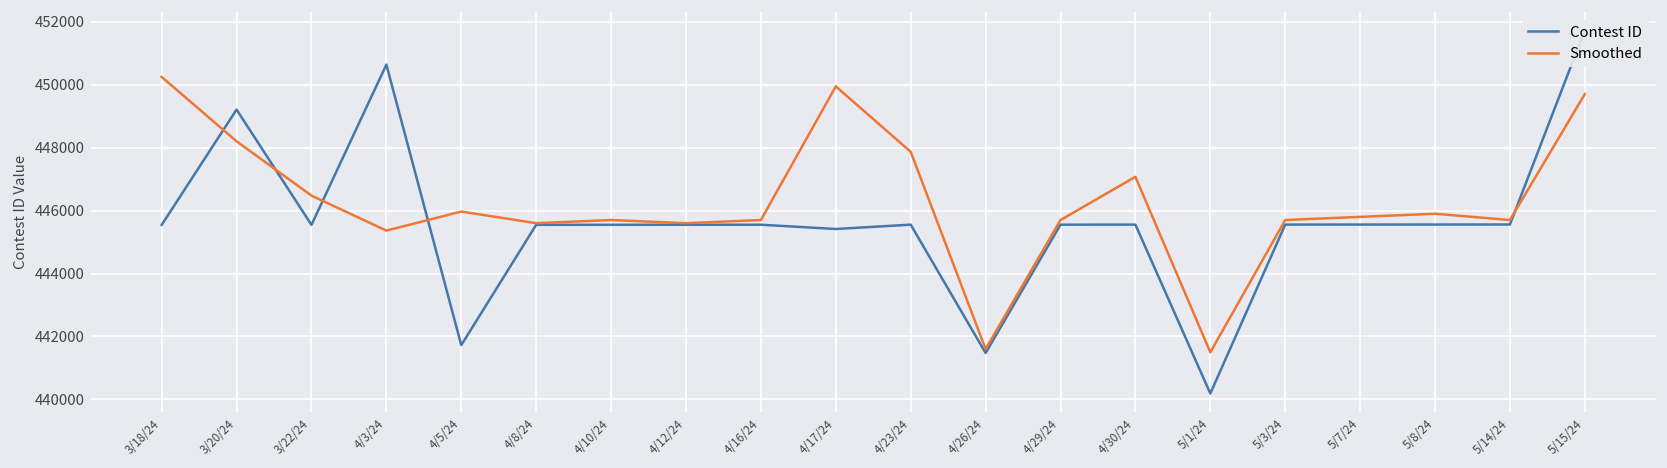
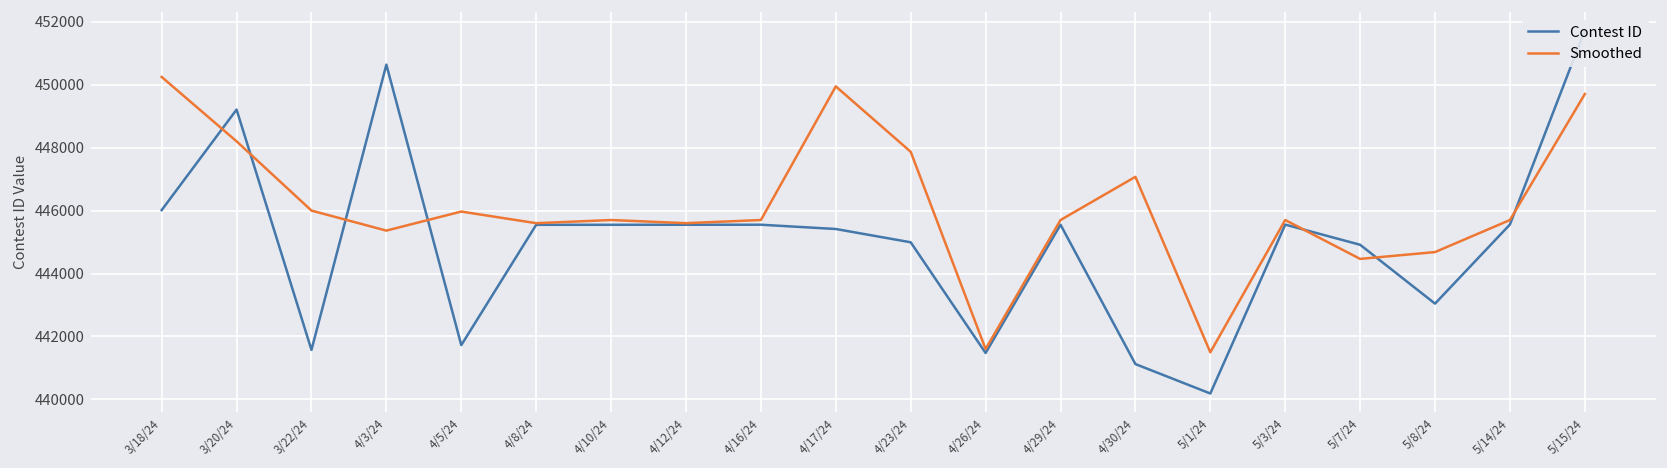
Contest ID, 3/18/24: 445500 -> 446000
Contest ID, 3/22/24: 445500 -> 441600
Smoothed, 3/22/24: 446500 -> 446000
Contest ID, 4/23/24: 445600 -> 445000
Contest ID, 4/30/24: 445600 -> 441100
Contest ID, 5/7/24: 445600 -> 444900
Smoothed, 5/7/24: 445800 -> 444500
Contest ID, 5/8/24: 445600 -> 443000
Smoothed, 5/8/24: 445900 -> 444700
